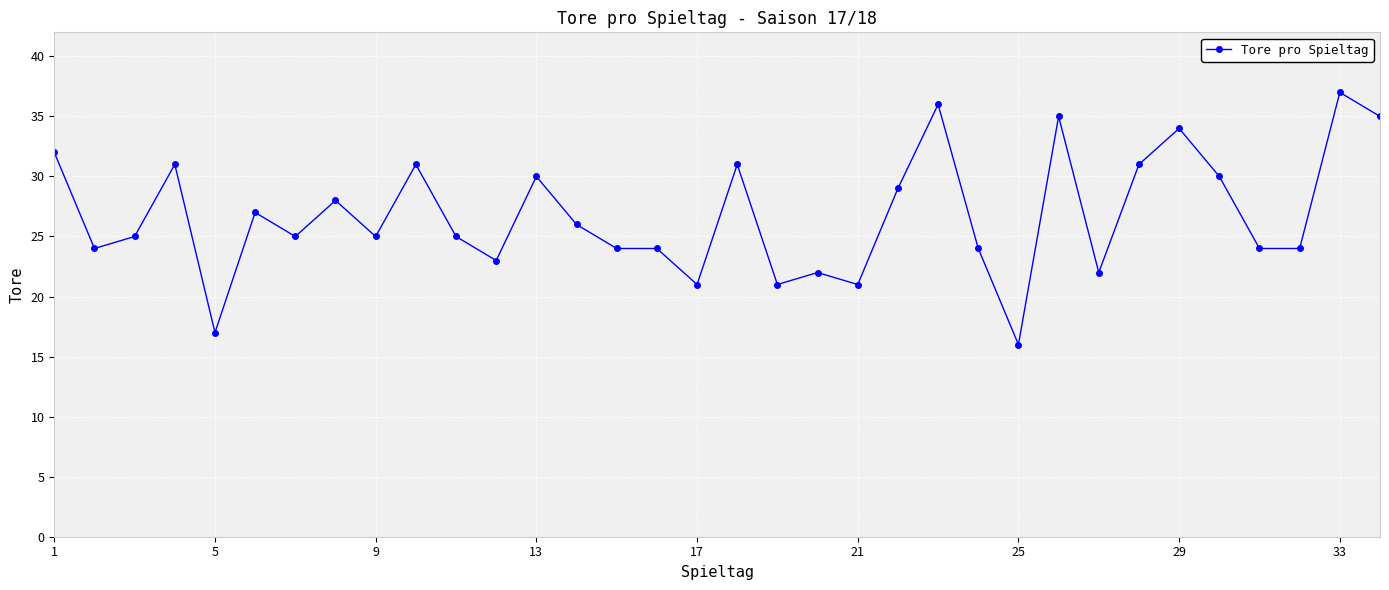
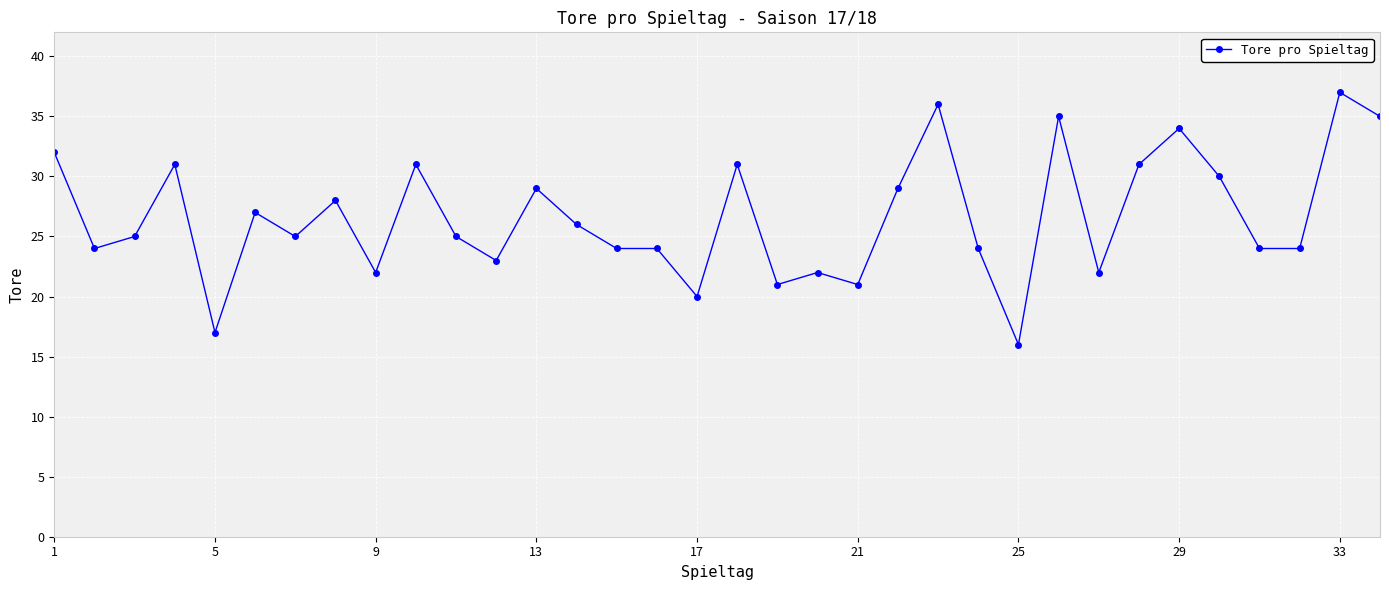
9: 25 -> 22
13: 30 -> 29
17: 21 -> 20
